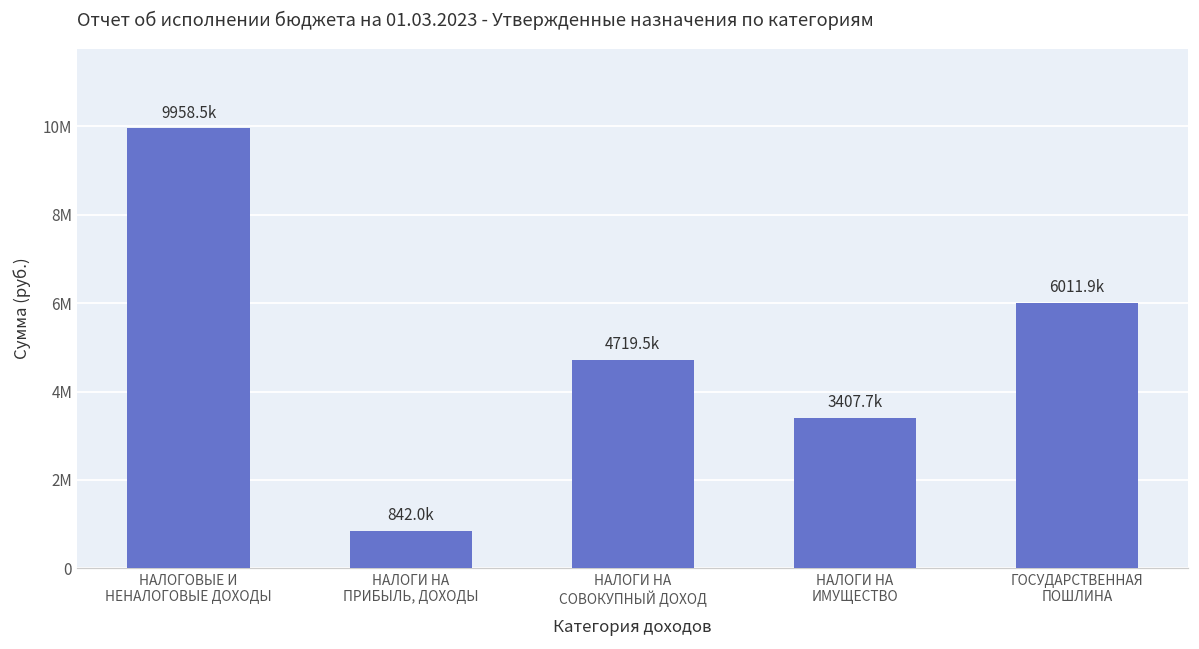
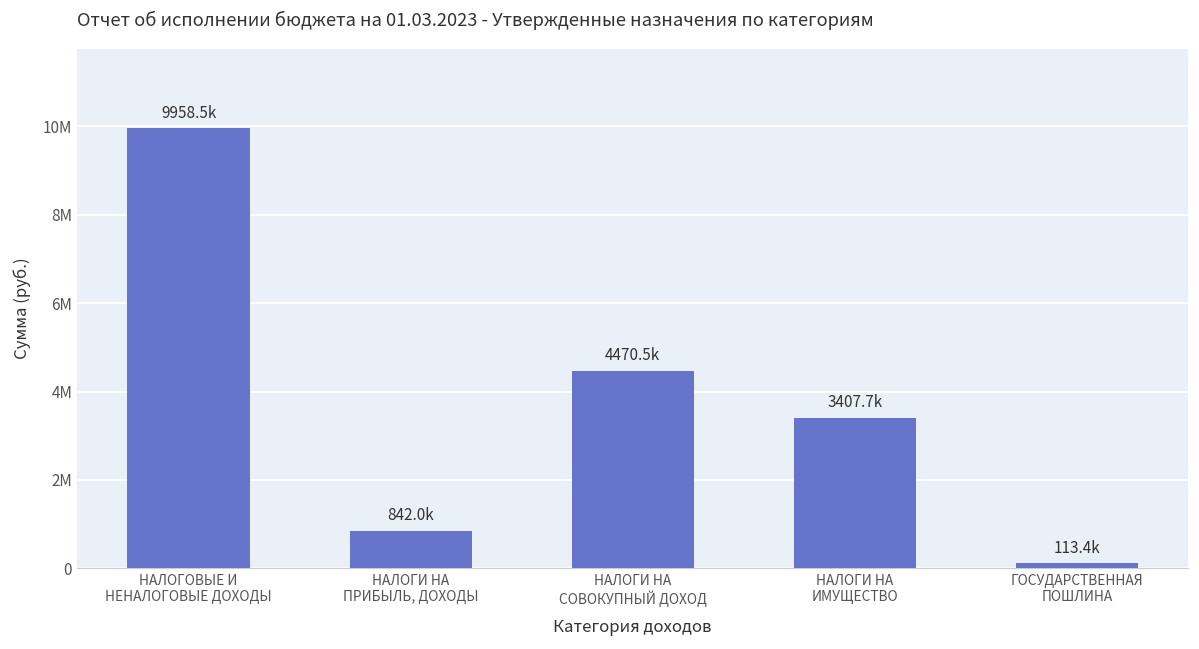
НАЛОГИ НА СОВОКУПНЫЙ ДОХОД: 4719.5k -> 4470.5k
ГОСУДАРСТВЕННАЯ ПОШЛИНА: 6011.9k -> 113.4k
